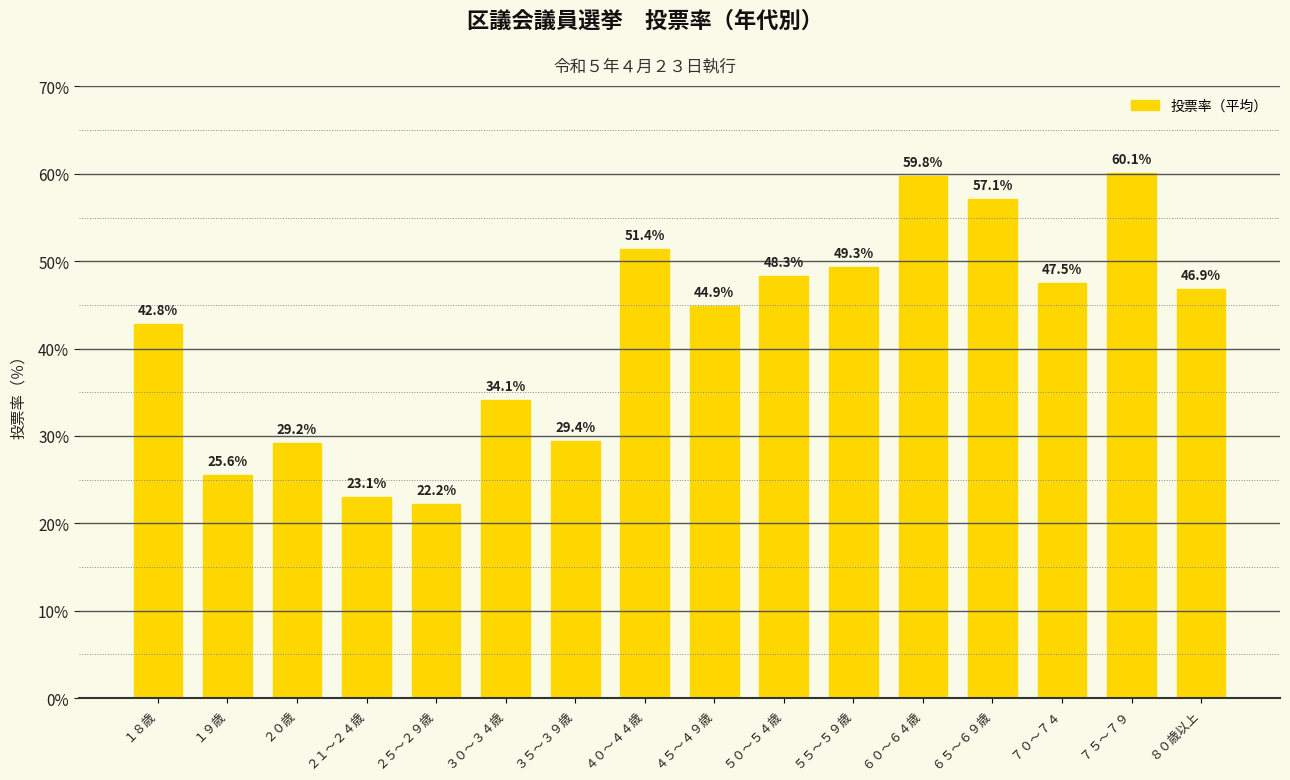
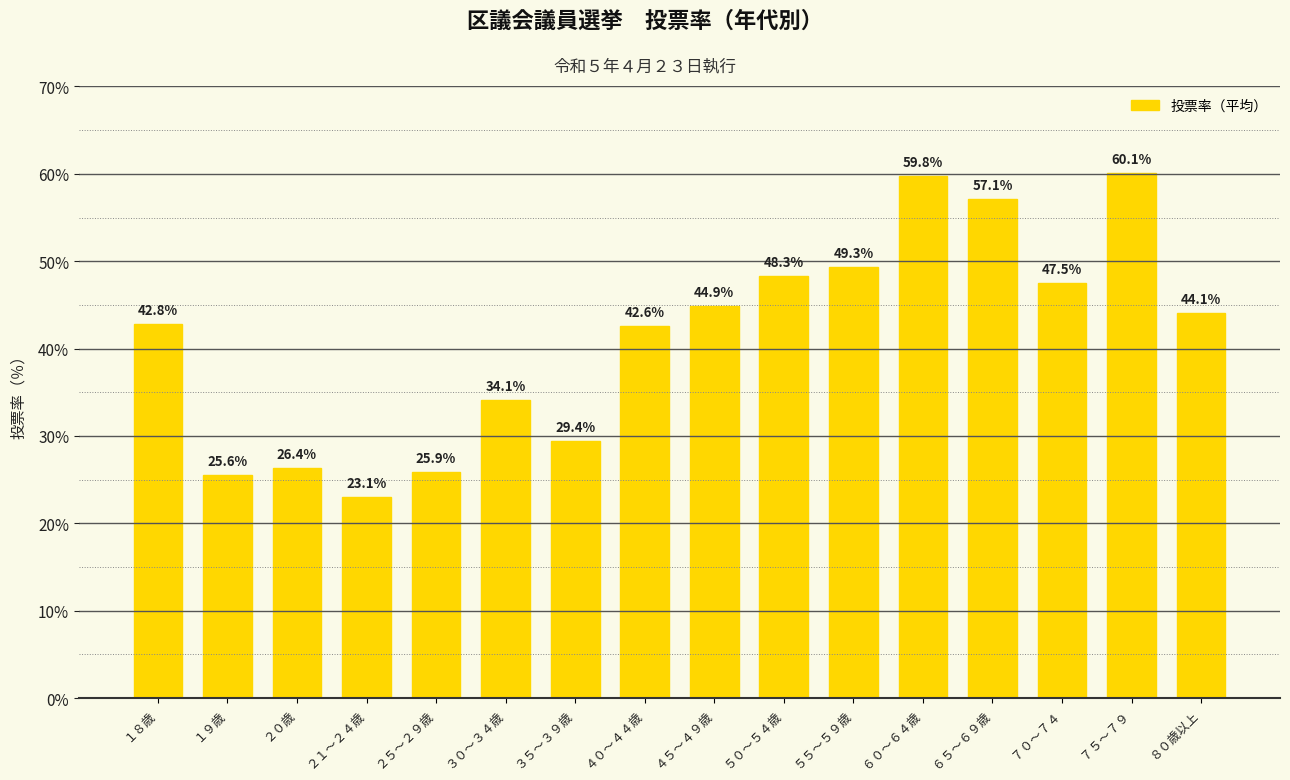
２０歳: 29.2% -> 26.4%
２５～２９歳: 22.2% -> 25.9%
４０～４４歳: 51.4% -> 42.6%
８０歳以上: 46.9% -> 44.1%
